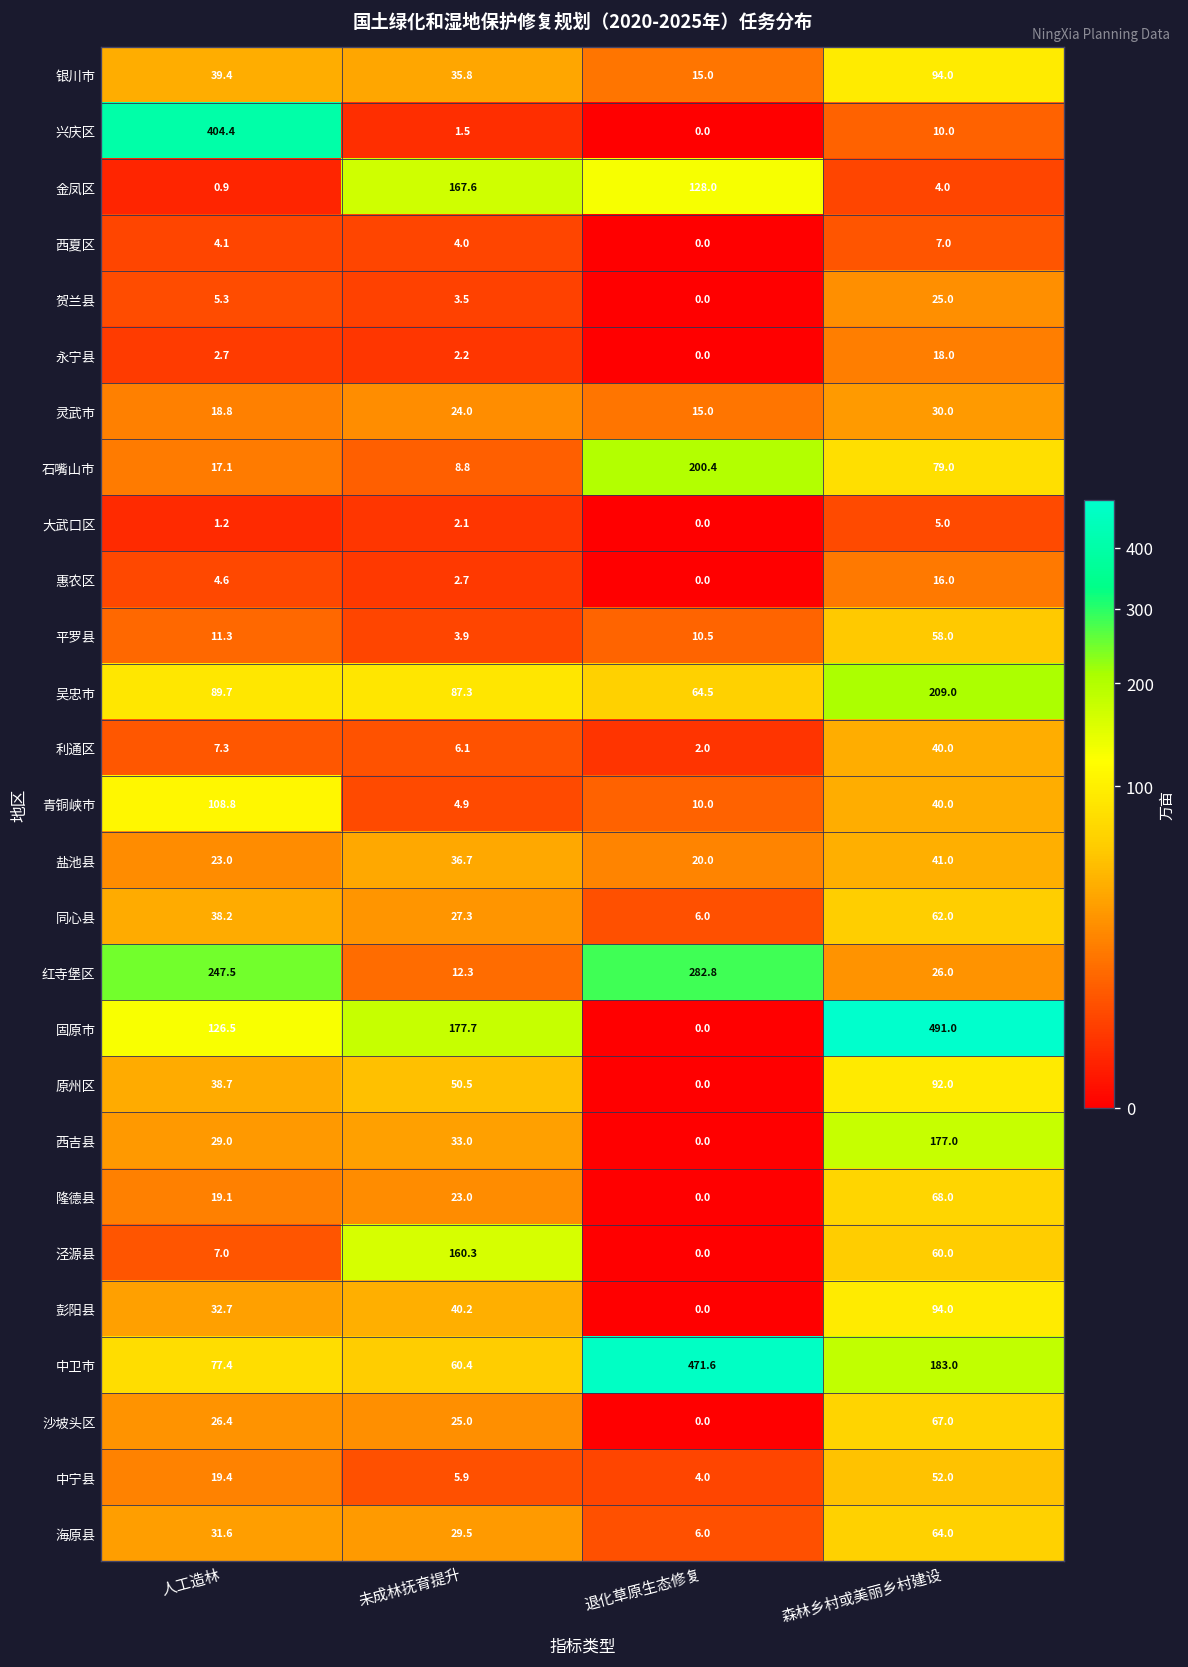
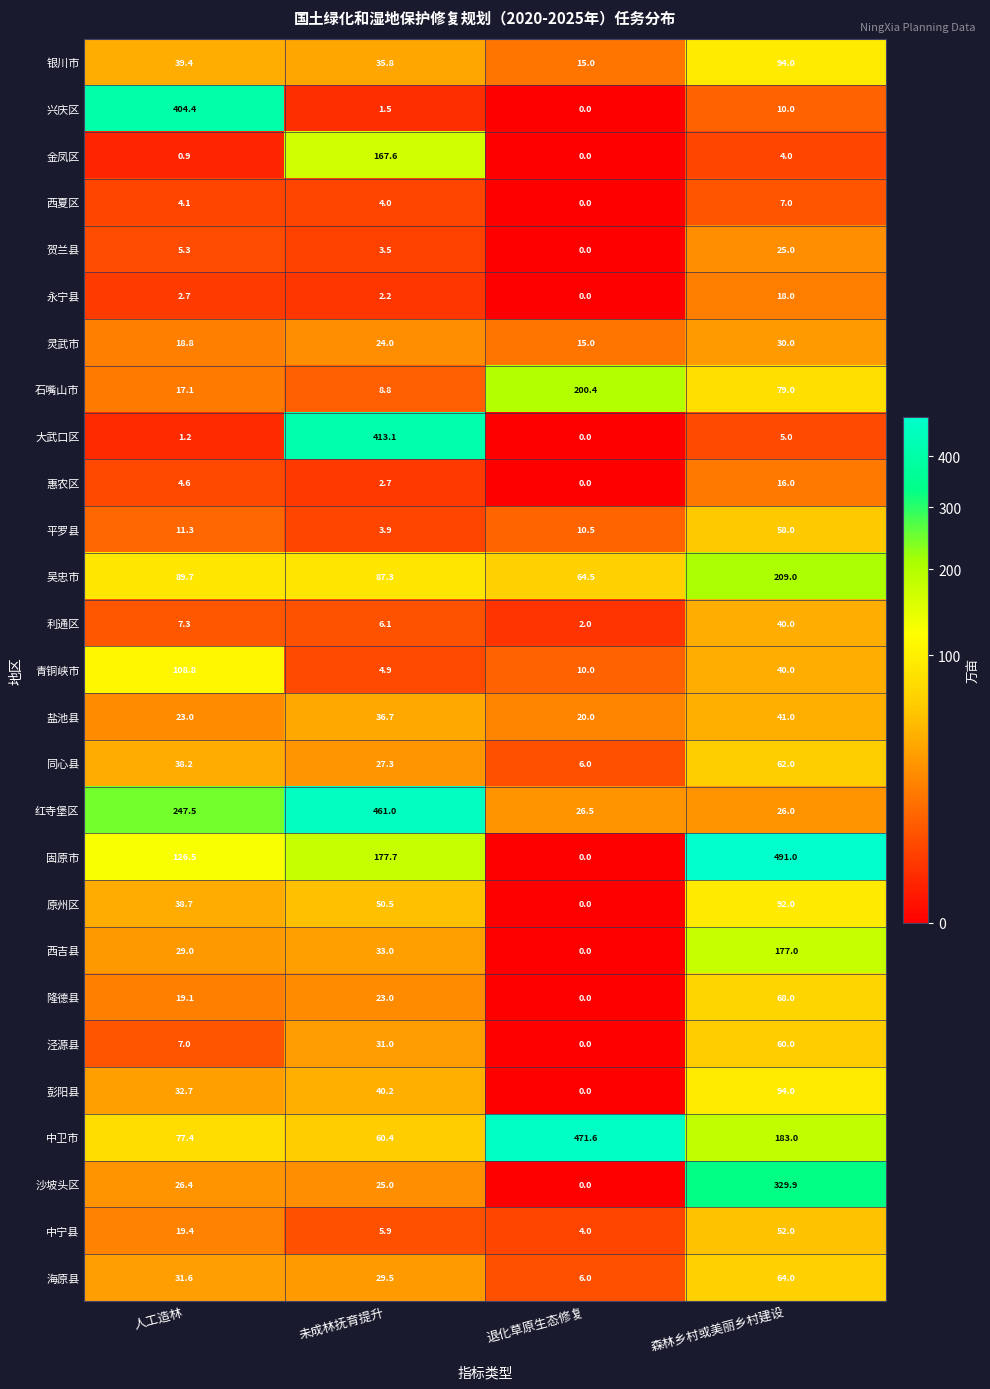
金凤区, 退化草原生态修复: 128.0 -> 0.0
大武口区, 未成林抚育提升: 2.1 -> 413.1
红寺堡区, 未成林抚育提升: 12.3 -> 461.0
红寺堡区, 退化草原生态修复: 282.8 -> 26.5
泾源县, 未成林抚育提升: 160.3 -> 31.0
沙坡头区, 森林乡村或美丽乡村建设: 67.0 -> 329.9
